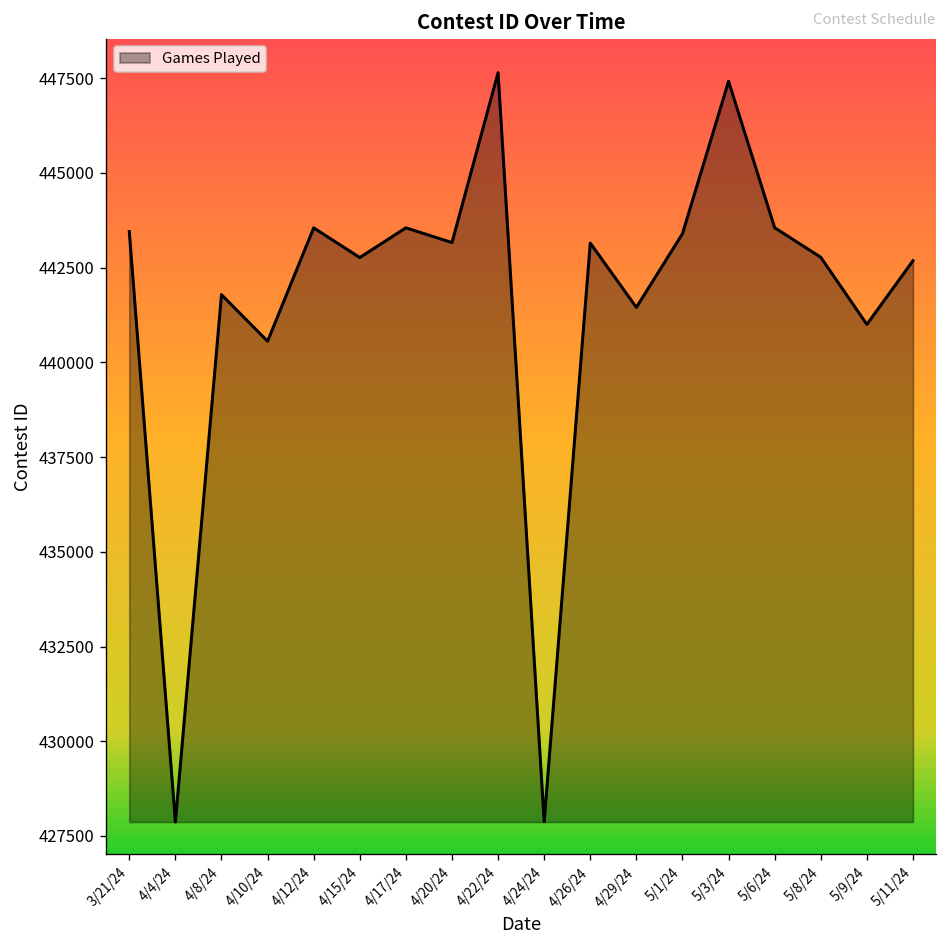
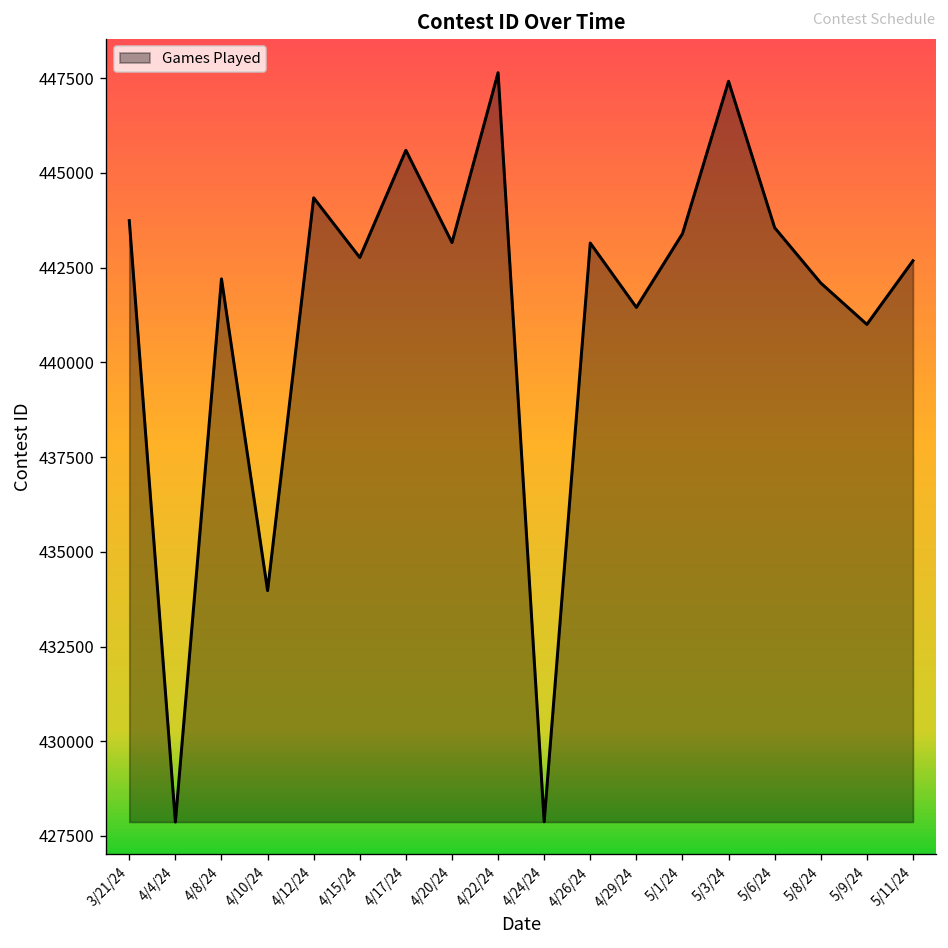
3/21/24: 443500 -> 443700
4/8/24: 441800 -> 442200
4/10/24: 440600 -> 434000
4/12/24: 443600 -> 444300
4/17/24: 443600 -> 445600
5/8/24: 442800 -> 442100
